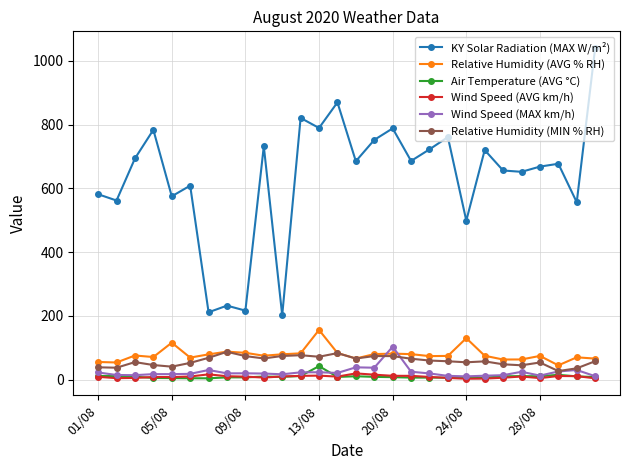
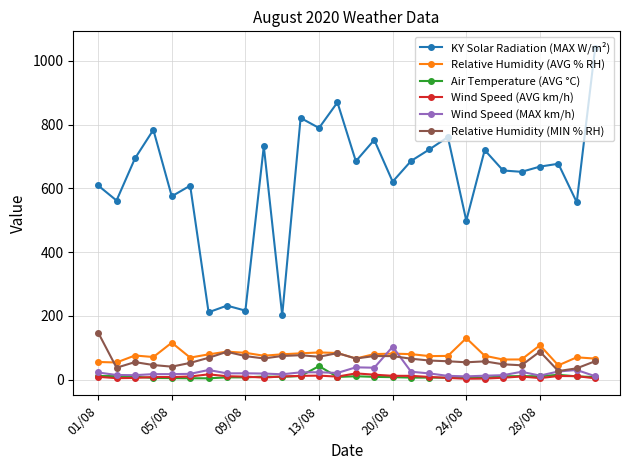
KY Solar Radiation (MAX W/m²), 01/08: 580 -> 610
Relative Humidity (MIN % RH), 01/08: 40 -> 150
Relative Humidity (AVG % RH), 13/08: 160 -> 90
KY Solar Radiation (MAX W/m²), 20/08: 790 -> 620
Relative Humidity (AVG % RH), 28/08: 70 -> 110
Relative Humidity (MIN % RH), 28/08: 50 -> 90
